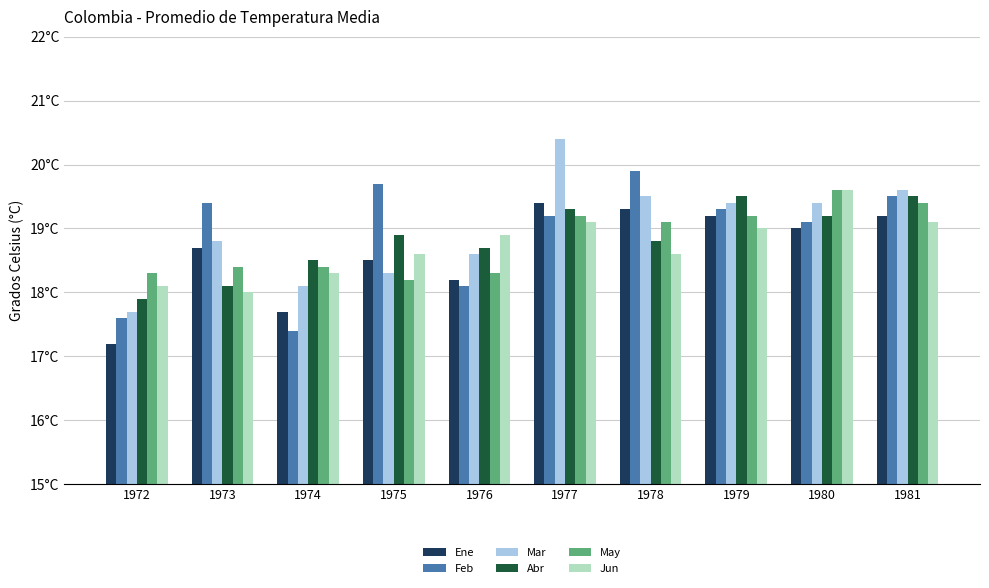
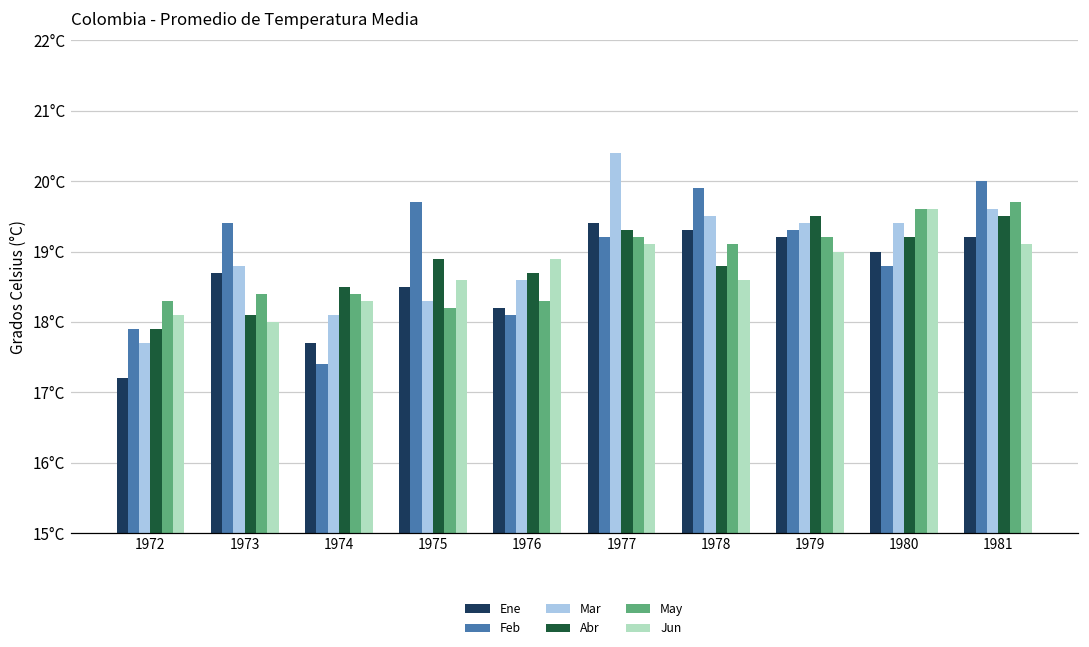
Feb, 1972: 17.6°C -> 17.9°C
Feb, 1980: 19.1°C -> 18.8°C
Feb, 1981: 19.5°C -> 20.0°C
May, 1981: 19.4°C -> 19.7°C
